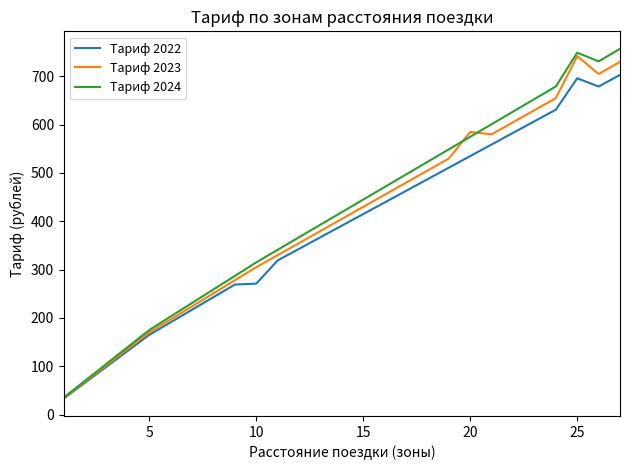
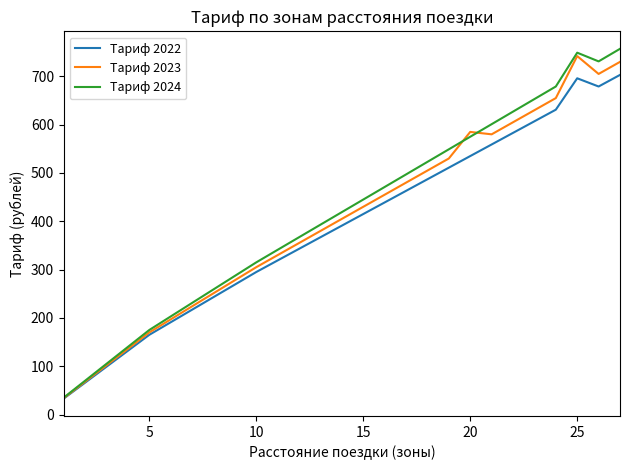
Тариф 2022, 10: 270 -> 300
